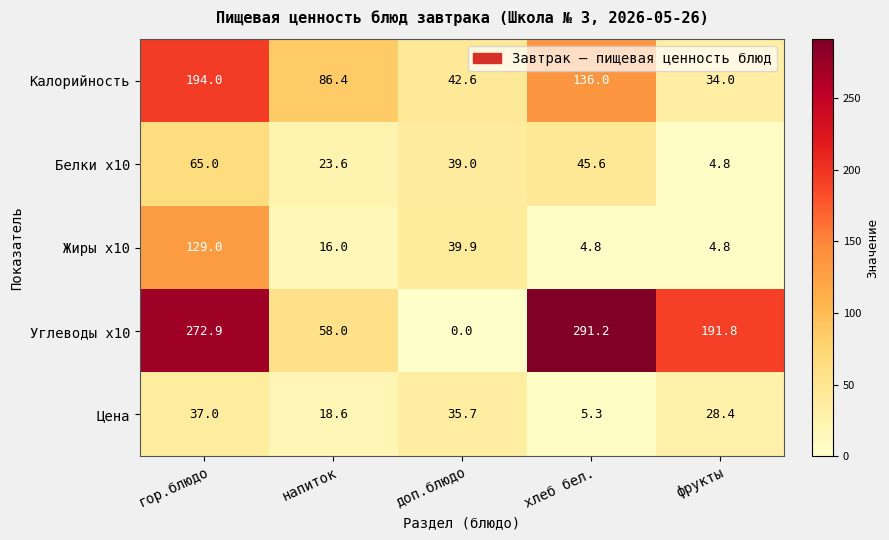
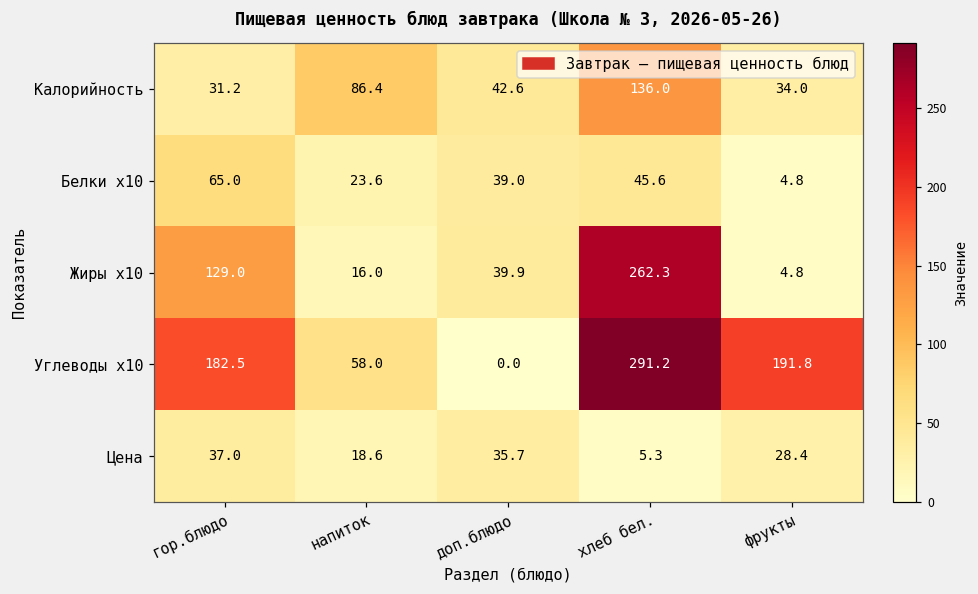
Калорийность, гор.блюдо: 194.0 -> 31.2
Жиры x10, хлеб бел.: 4.8 -> 262.3
Углеводы x10, гор.блюдо: 272.9 -> 182.5
